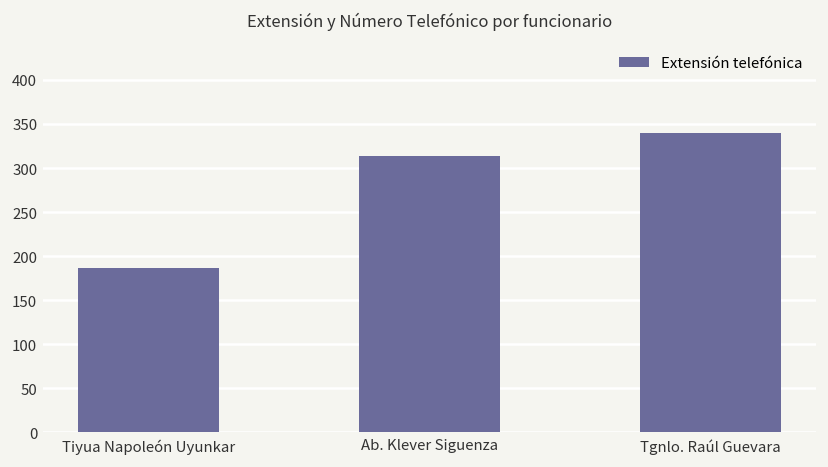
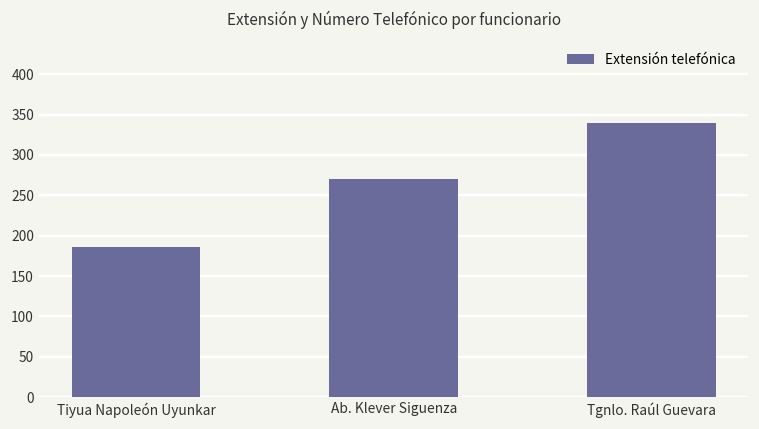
Ab. Klever Siguenza: 310 -> 270
